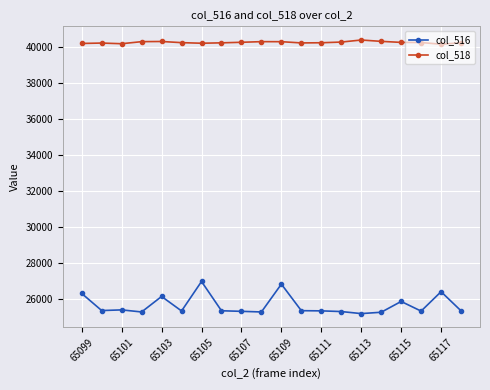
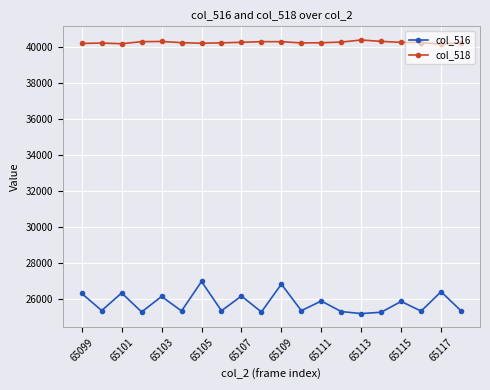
col_516, 65101: 25400 -> 26300
col_516, 65107: 25300 -> 26100
col_516, 65111: 25300 -> 25900
